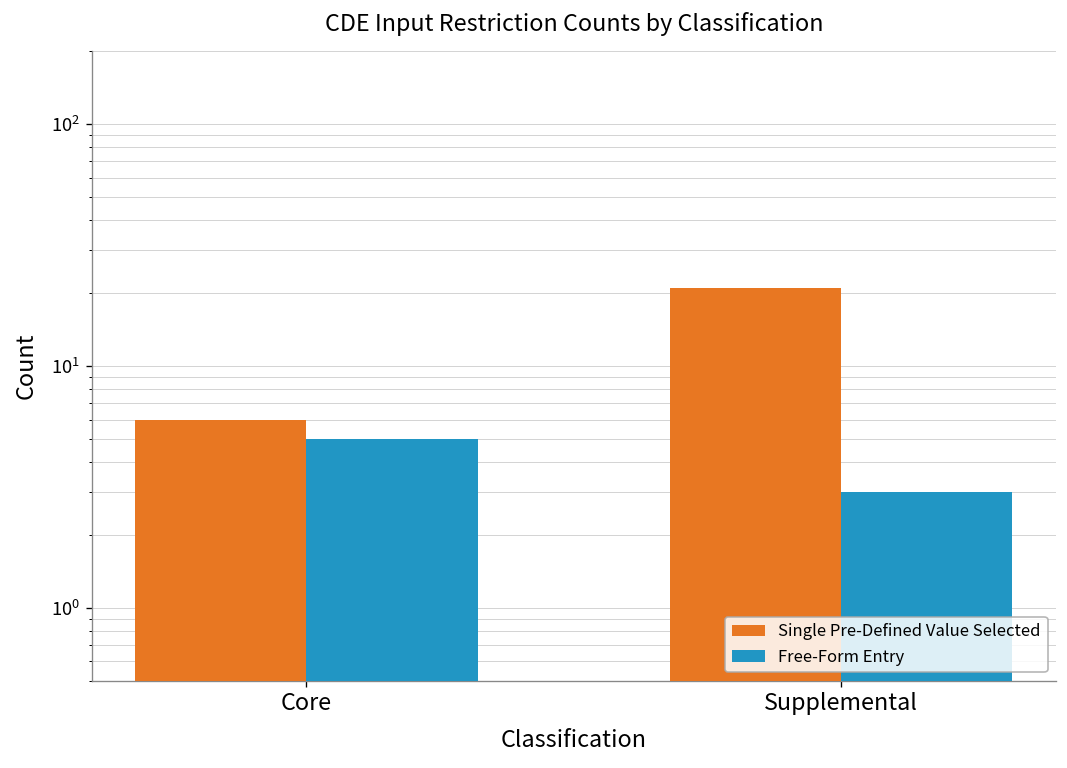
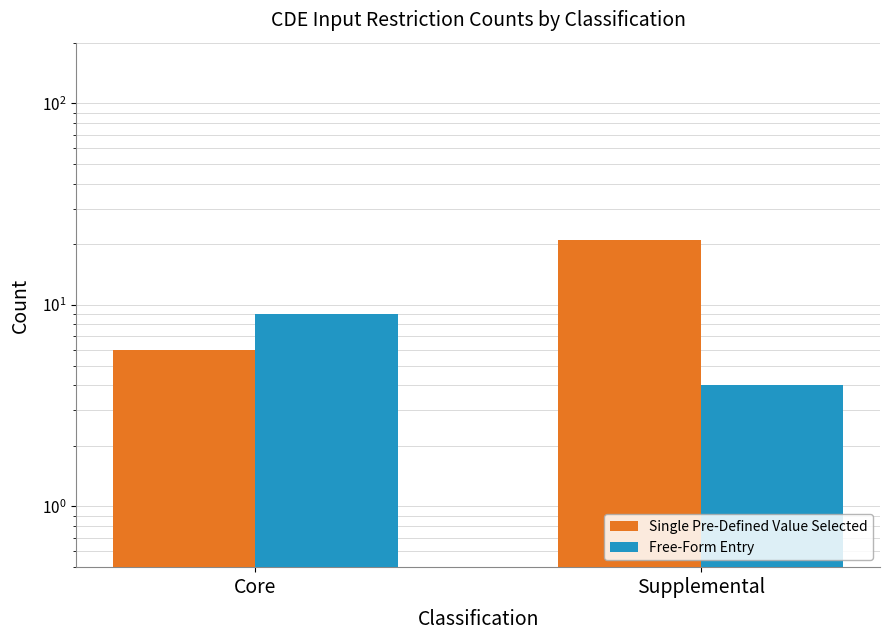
Free-Form Entry, Core: 5 -> 9
Free-Form Entry, Supplemental: 3 -> 4
